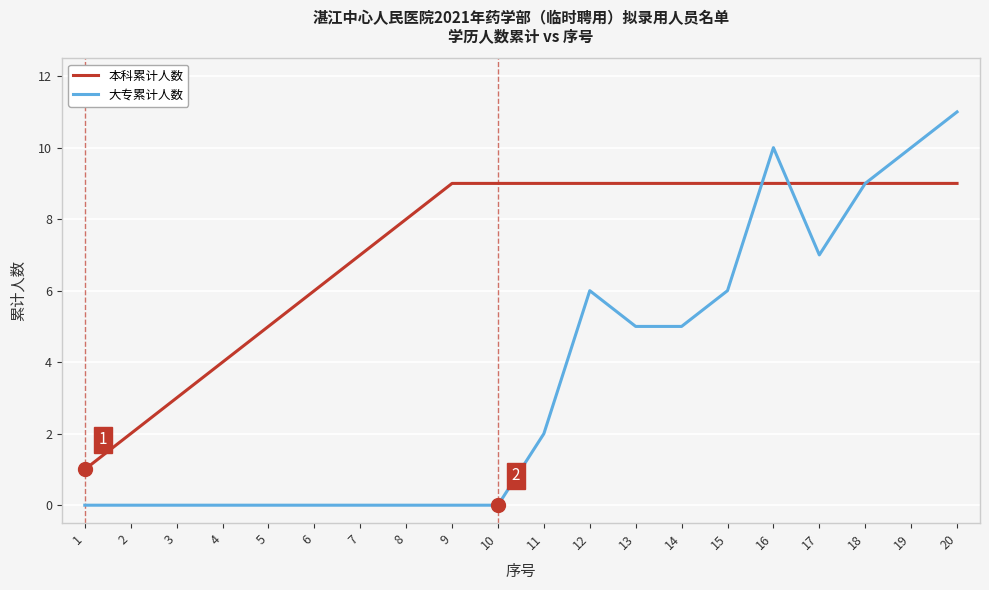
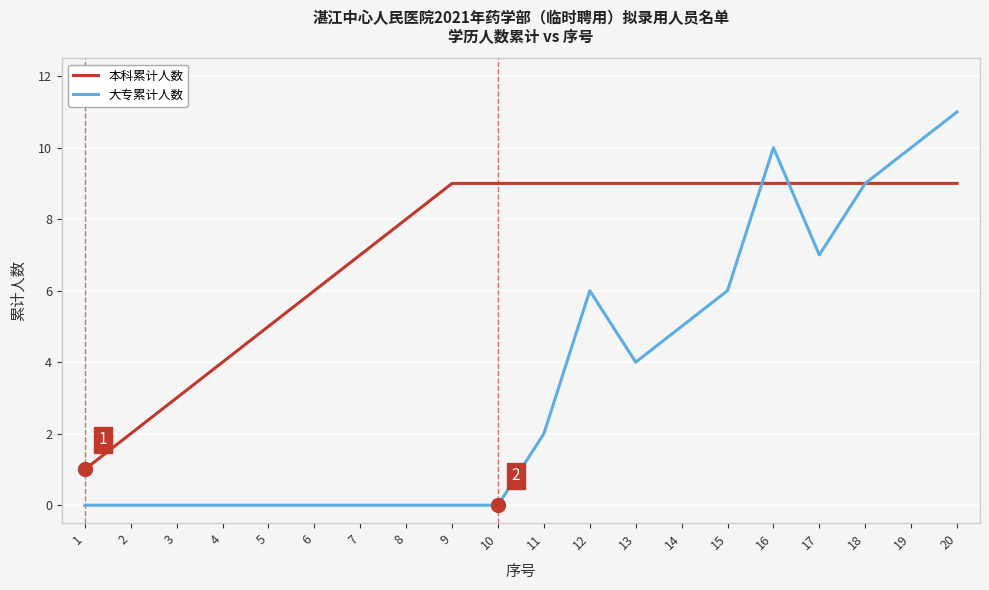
大专累计人数, 13: 5 -> 4
